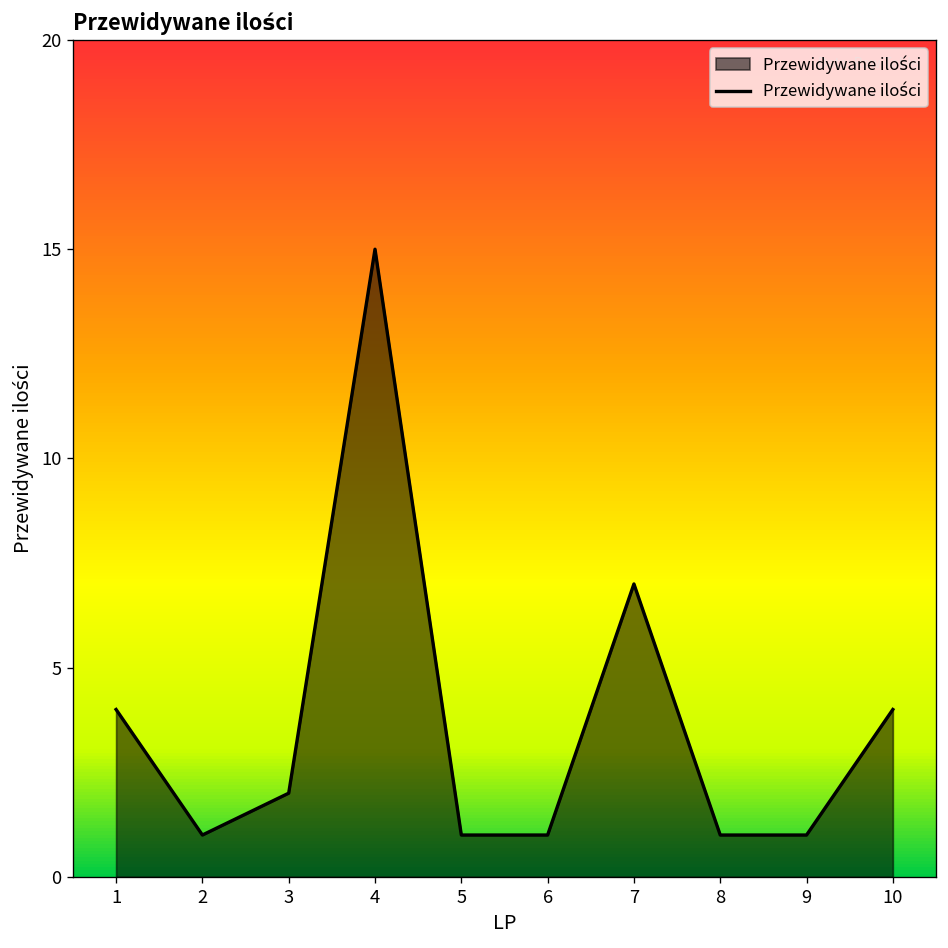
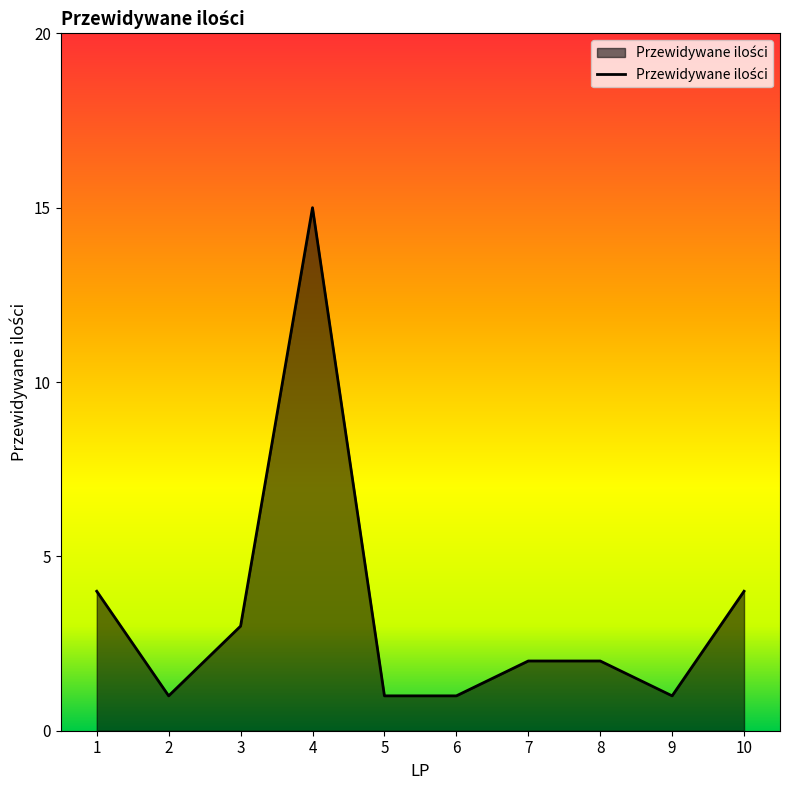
3: 2 -> 3
7: 7 -> 2
8: 1 -> 2
